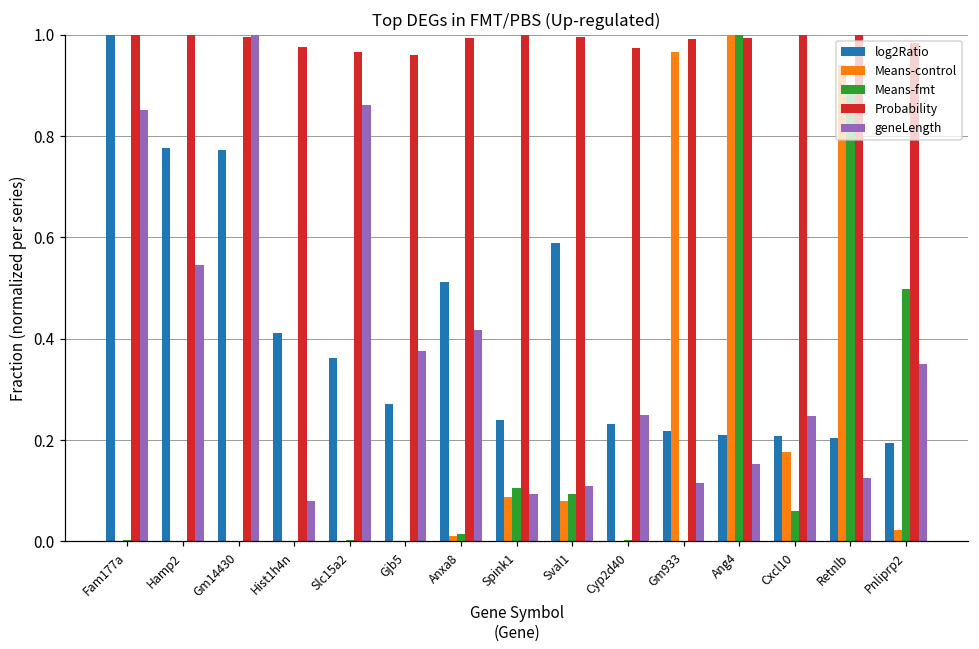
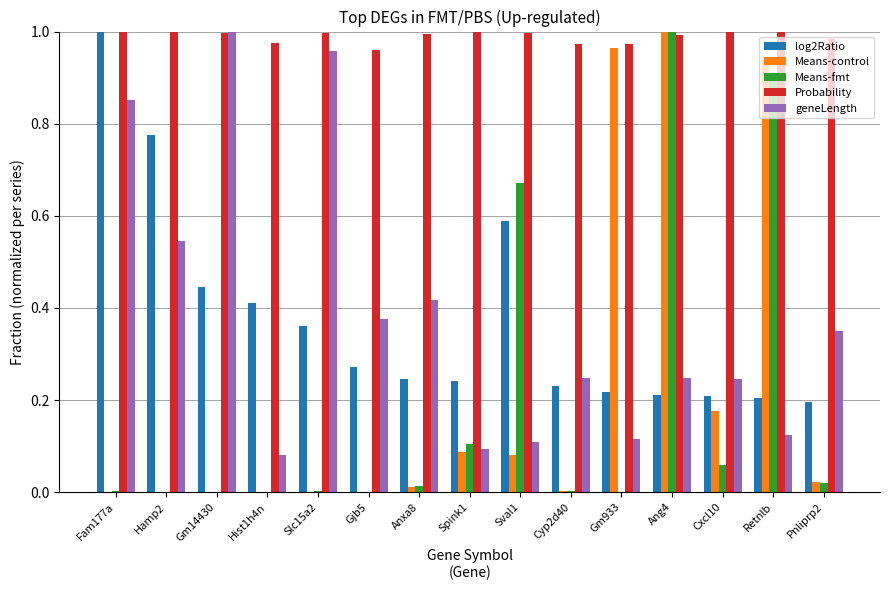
log2Ratio, Gm14430: 0.77 -> 0.45
Probability, Slc15a2: 0.97 -> 1.00
geneLength, Slc15a2: 0.86 -> 0.96
log2Ratio, Anxa8: 0.51 -> 0.25
Means-fmt, Sval1: 0.09 -> 0.67
Probability, Gm933: 0.99 -> 0.97
geneLength, Ang4: 0.15 -> 0.25
Means-fmt, Pnliprp2: 0.50 -> 0.02
